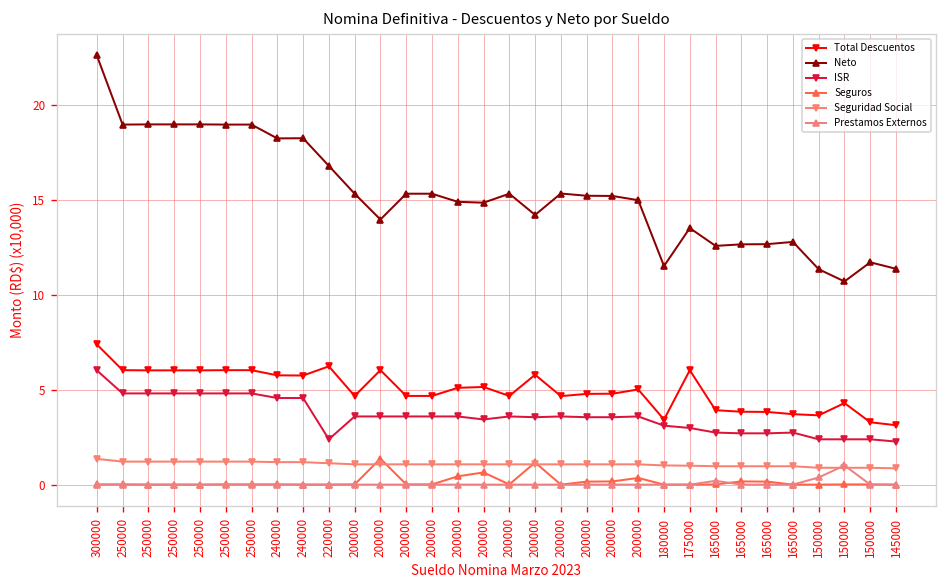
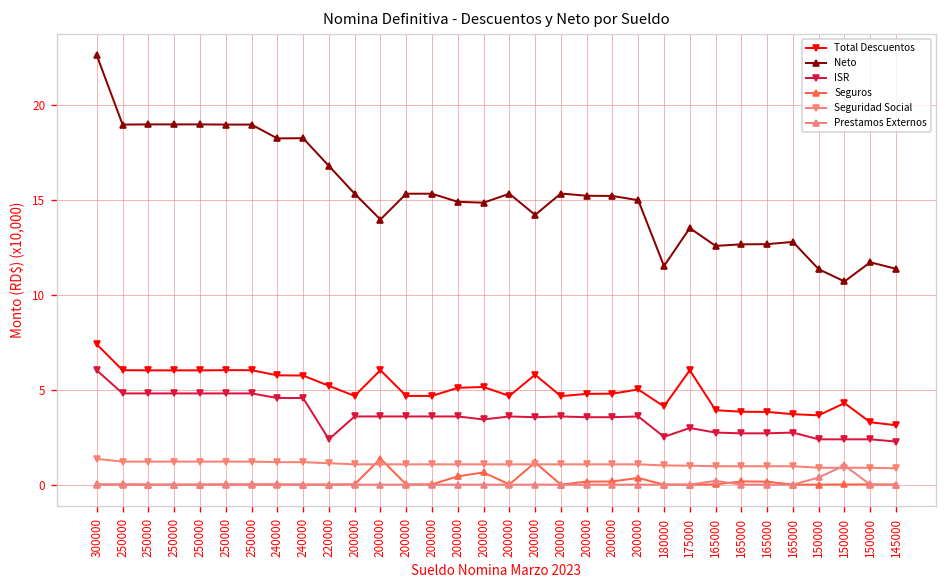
Total Descuentos, 220000: 6.2 -> 5.2
Total Descuentos, 180000: 3.4 -> 4.1
ISR, 180000: 3.1 -> 2.5
